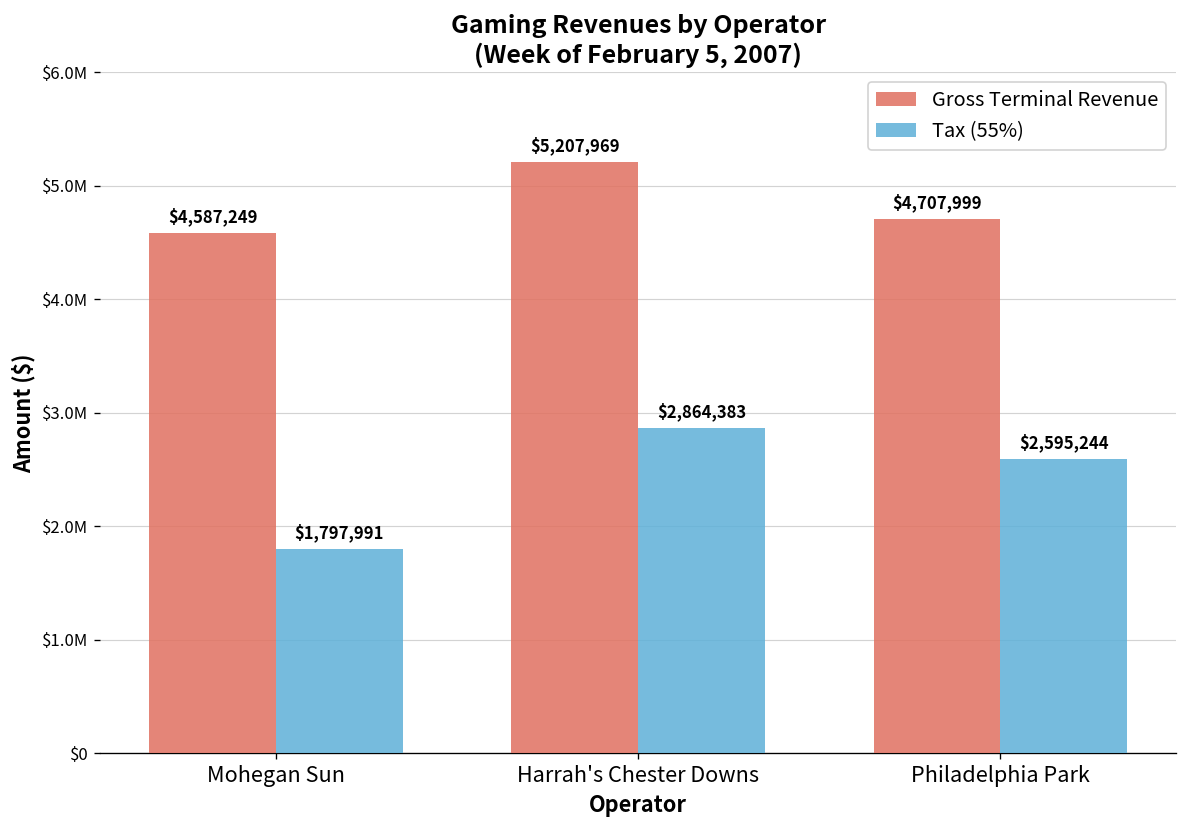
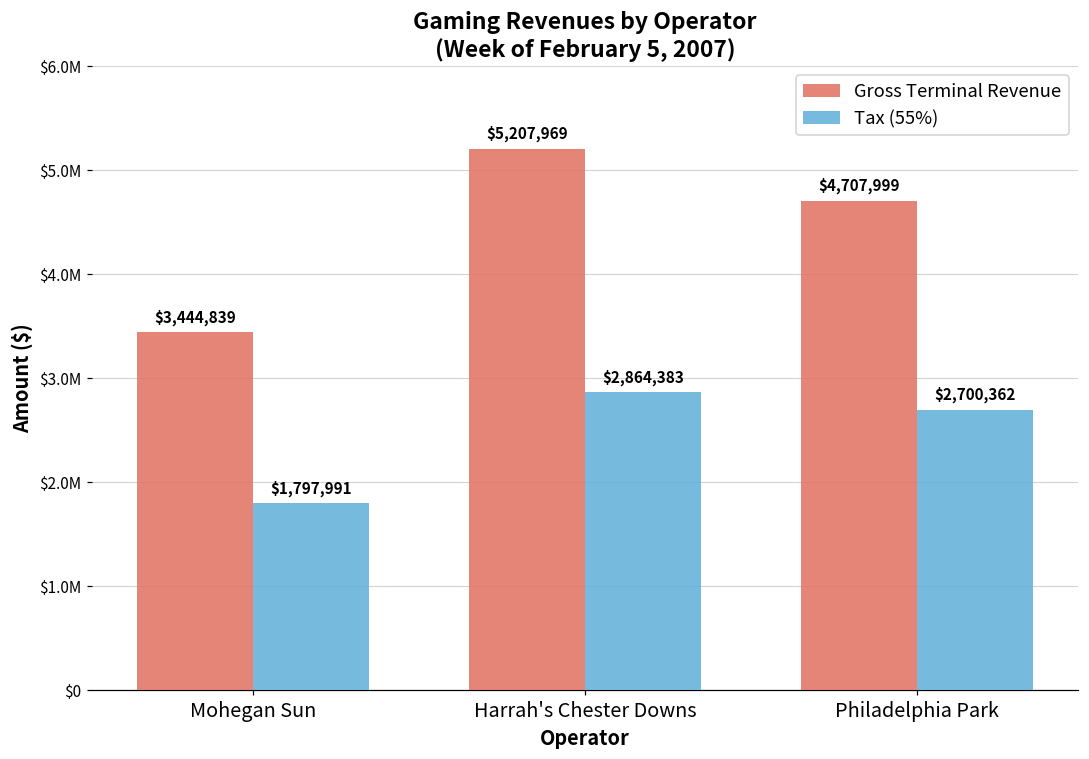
Gross Terminal Revenue, Mohegan Sun: $4,587,249 -> $3,444,839
Tax (55%), Philadelphia Park: $2,595,244 -> $2,700,362
